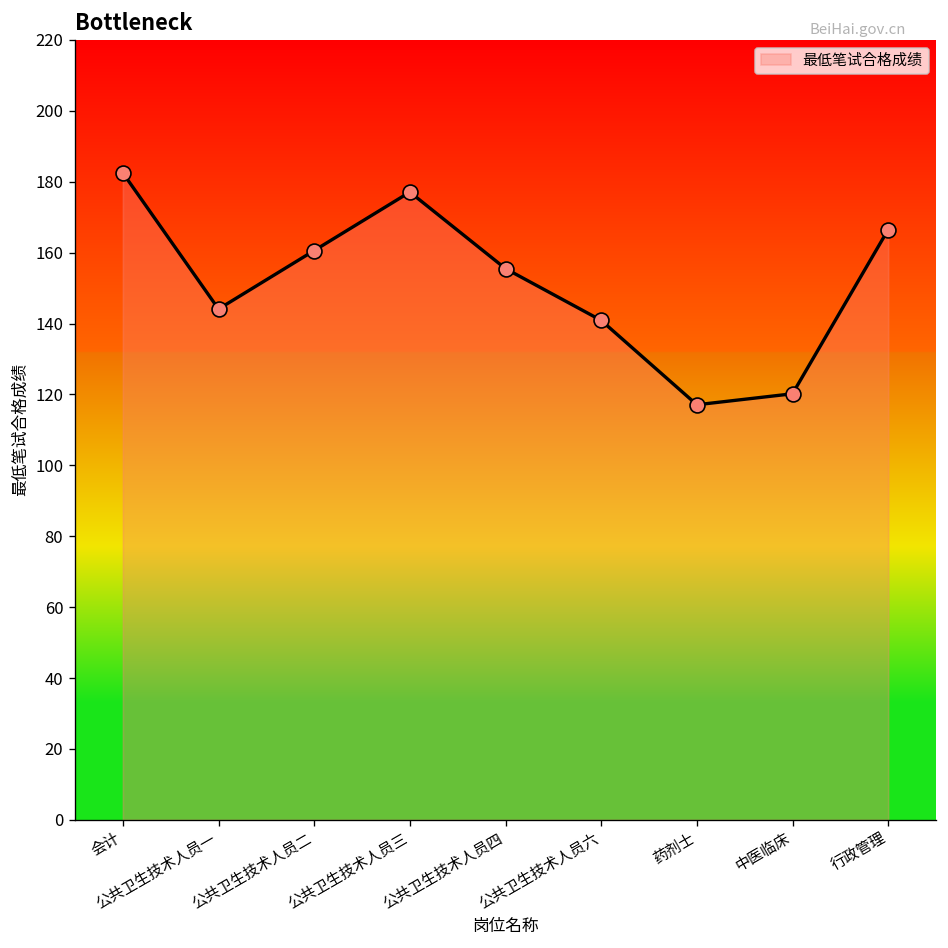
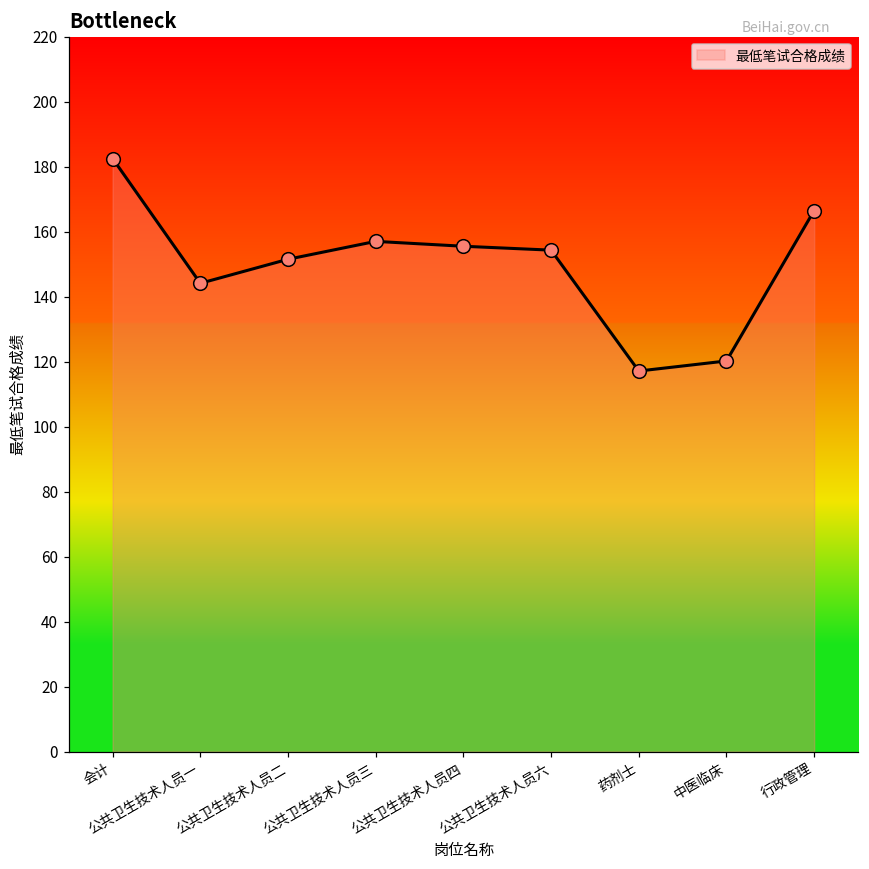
公共卫生技术人员二: 161 -> 152
公共卫生技术人员三: 177 -> 157
公共卫生技术人员六: 141 -> 154
